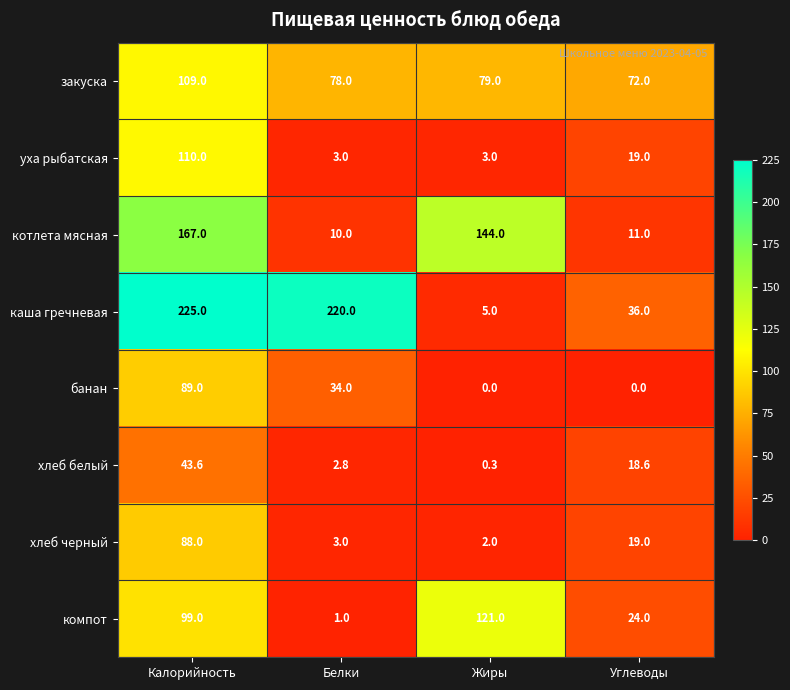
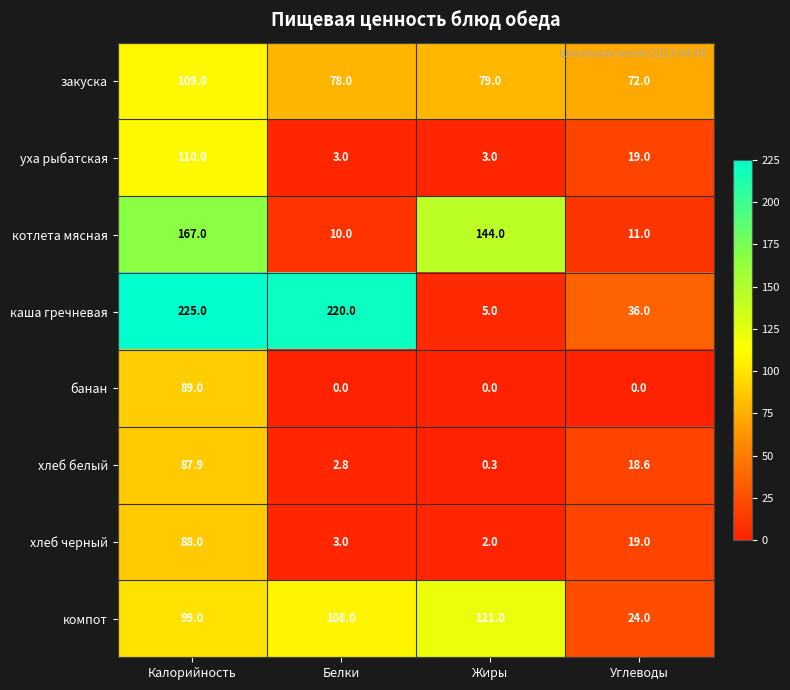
банан, Белки: 34.0 -> 0.0
хлеб белый, Калорийность: 43.6 -> 87.9
компот, Белки: 1.0 -> 108.0
